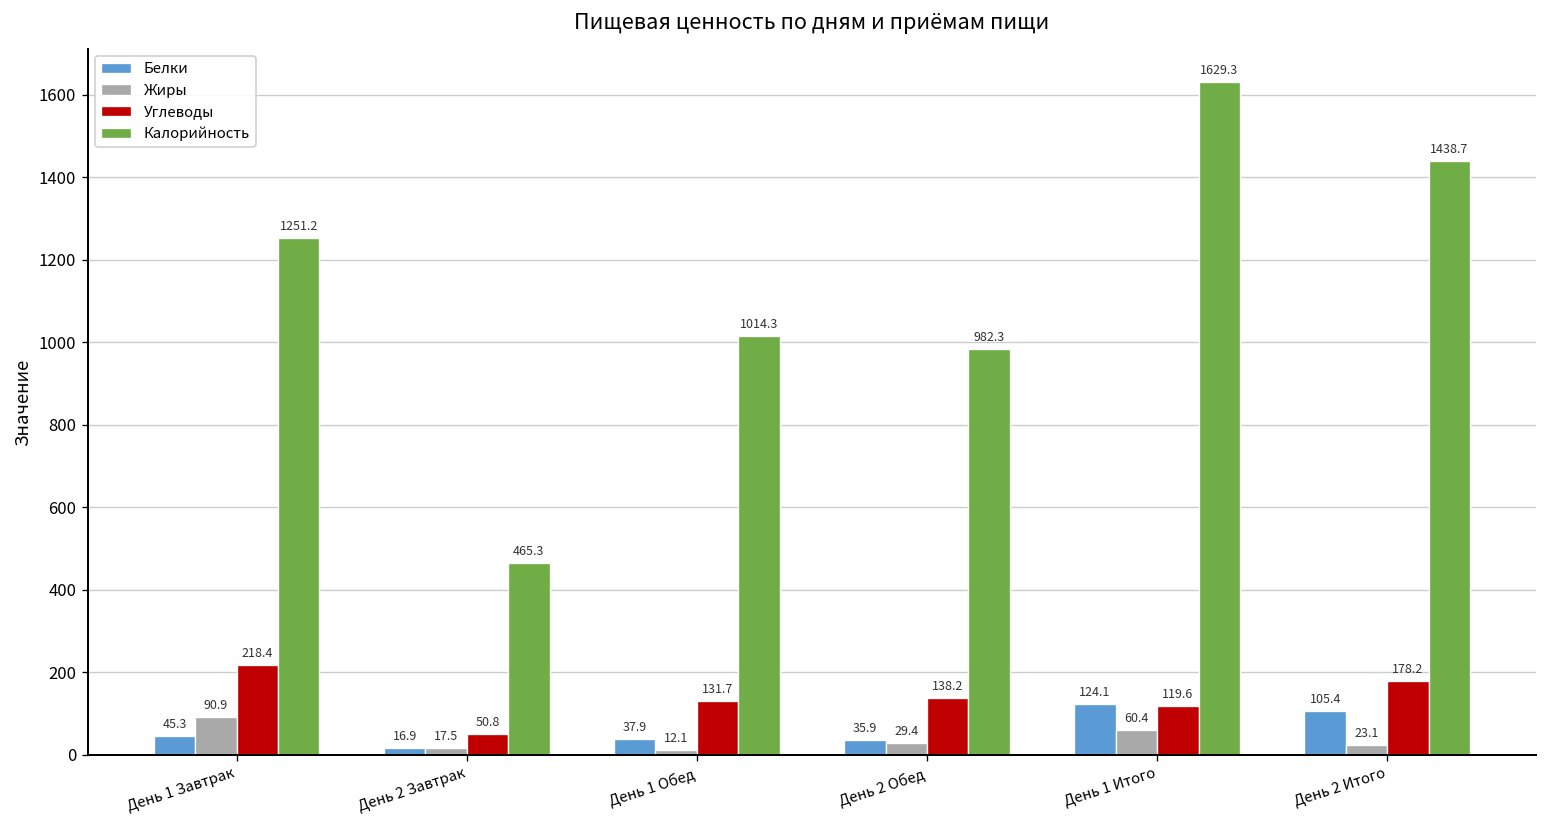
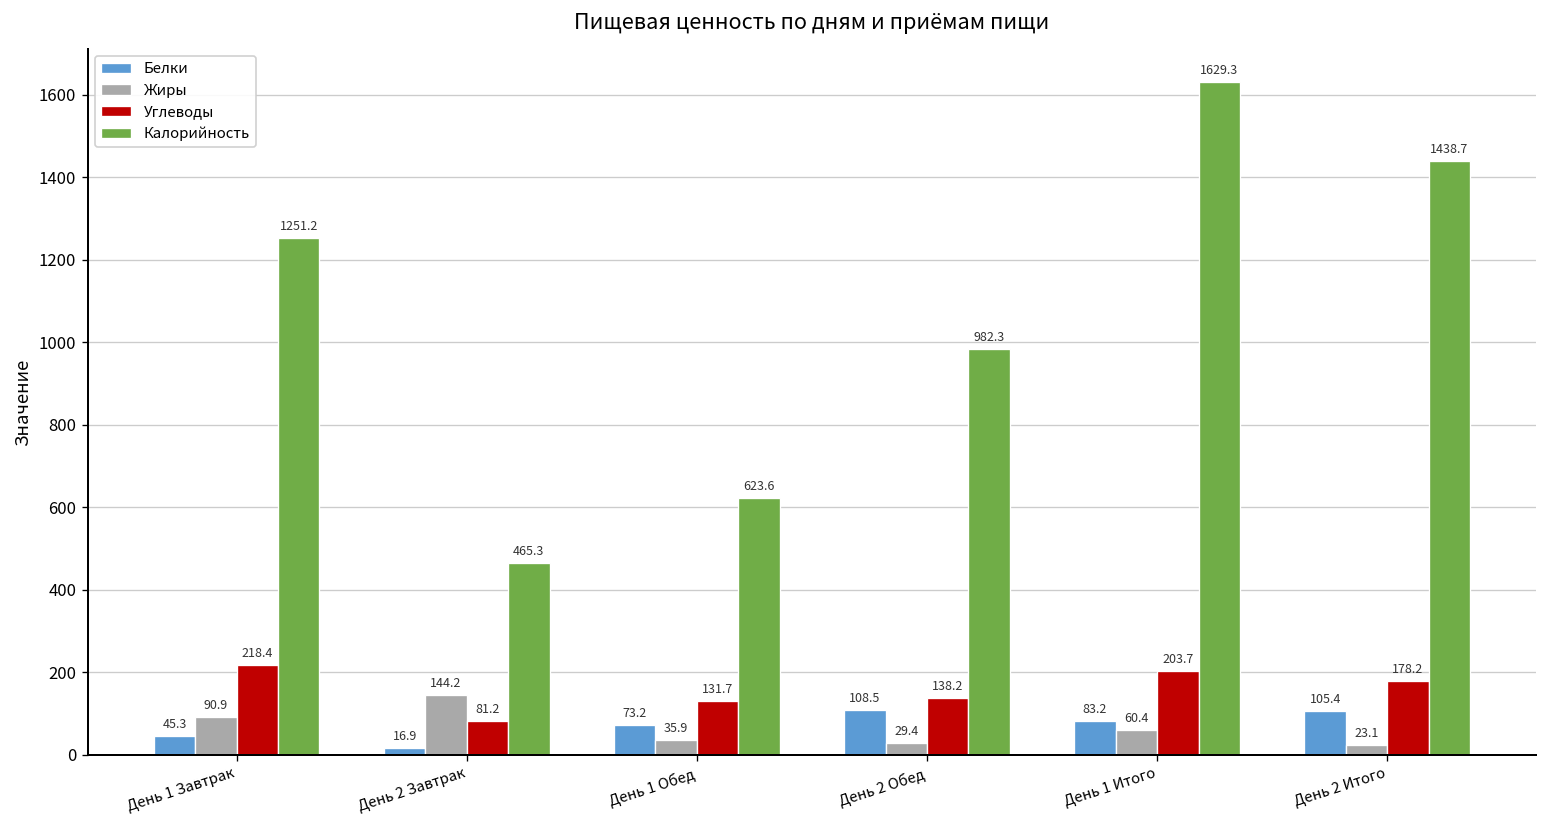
Жиры, День 2 Завтрак: 17.5 -> 144.2
Углеводы, День 2 Завтрак: 50.8 -> 81.2
Белки, День 1 Обед: 37.9 -> 73.2
Жиры, День 1 Обед: 12.1 -> 35.9
Калорийность, День 1 Обед: 1014.3 -> 623.6
Белки, День 2 Обед: 35.9 -> 108.5
Белки, День 1 Итого: 124.1 -> 83.2
Углеводы, День 1 Итого: 119.6 -> 203.7
